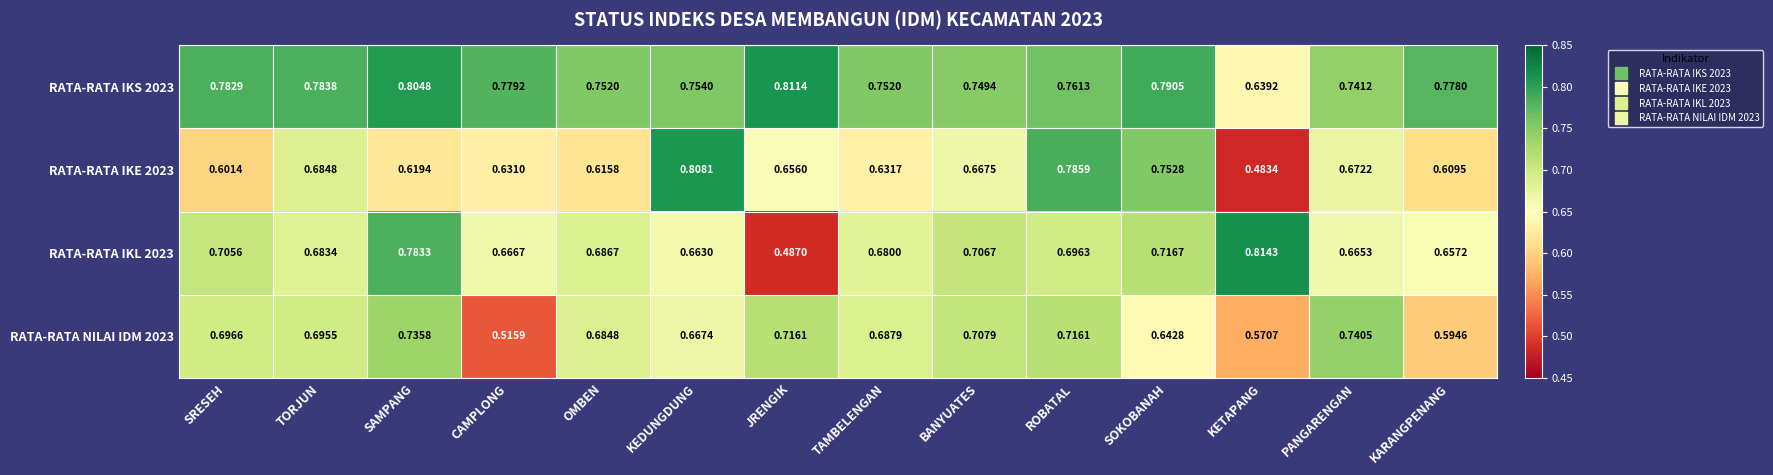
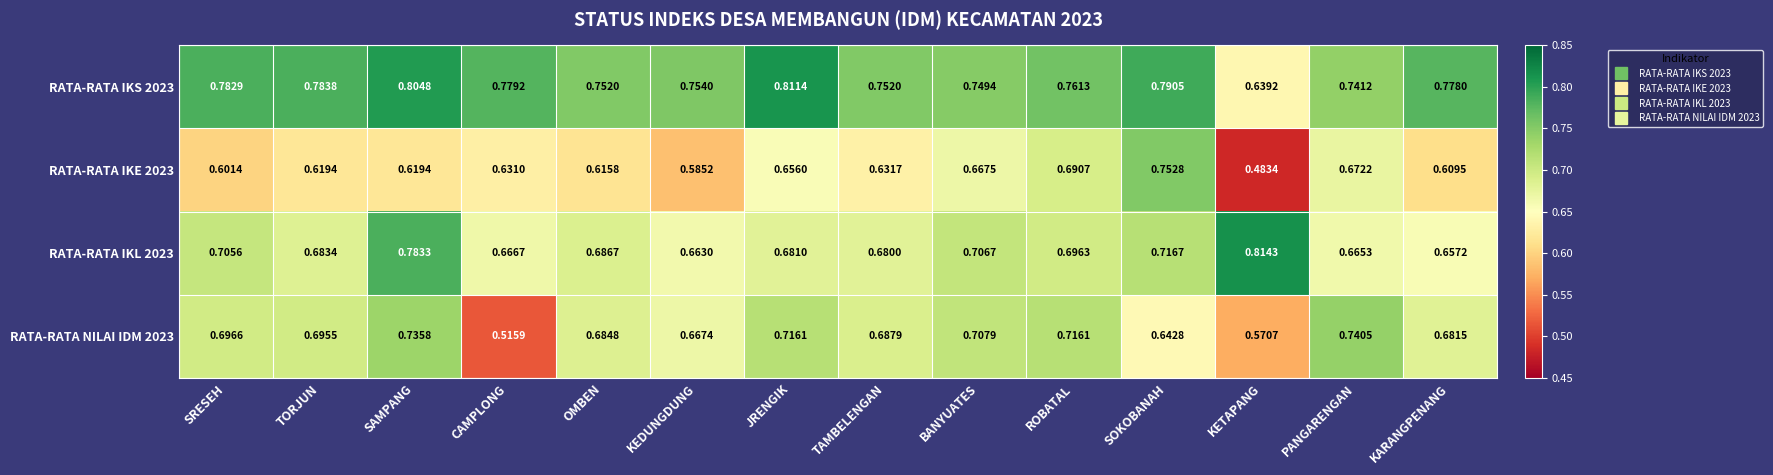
RATA-RATA IKE 2023, TORJUN: 0.6848 -> 0.6194
RATA-RATA IKE 2023, KEDUNGDUNG: 0.8081 -> 0.5852
RATA-RATA IKE 2023, ROBATAL: 0.7859 -> 0.6907
RATA-RATA IKL 2023, JRENGIK: 0.4870 -> 0.6810
RATA-RATA NILAI IDM 2023, KARANGPENANG: 0.5946 -> 0.6815
